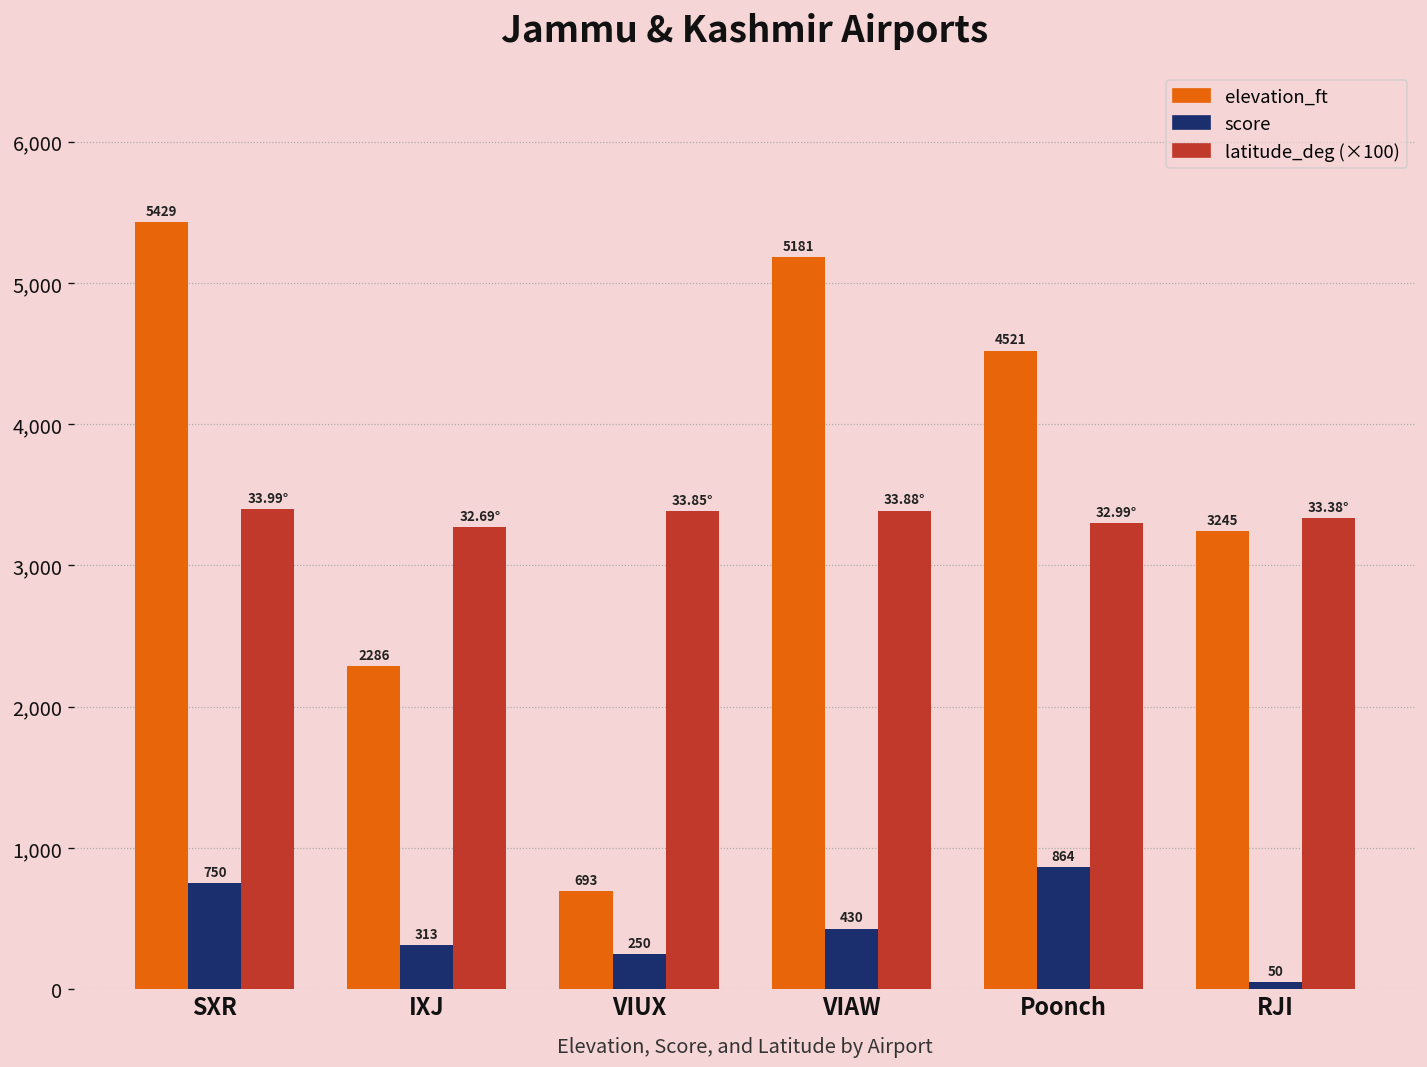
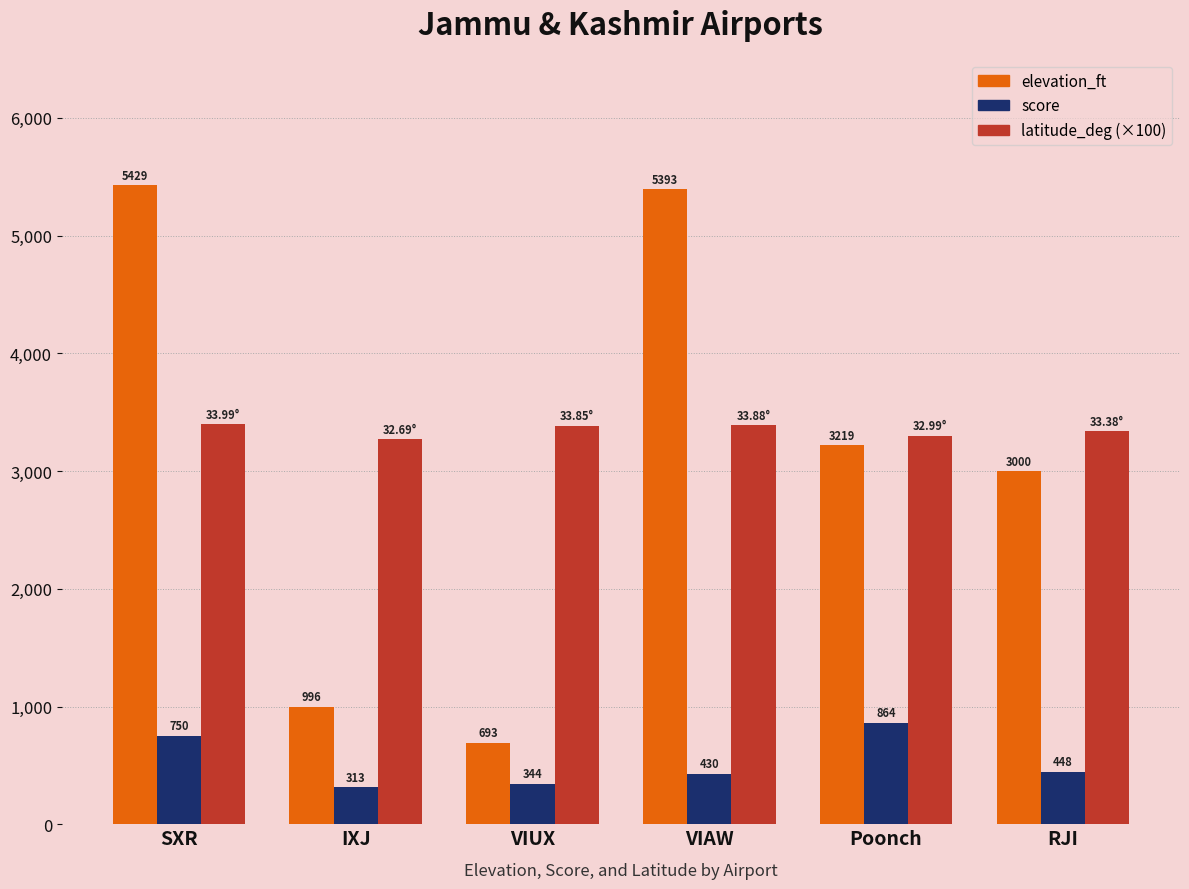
elevation_ft, IXJ: 2286 -> 996
score, VIUX: 250 -> 344
elevation_ft, VIAW: 5181 -> 5393
elevation_ft, Poonch: 4521 -> 3219
elevation_ft, RJI: 3245 -> 3000
score, RJI: 50 -> 448
